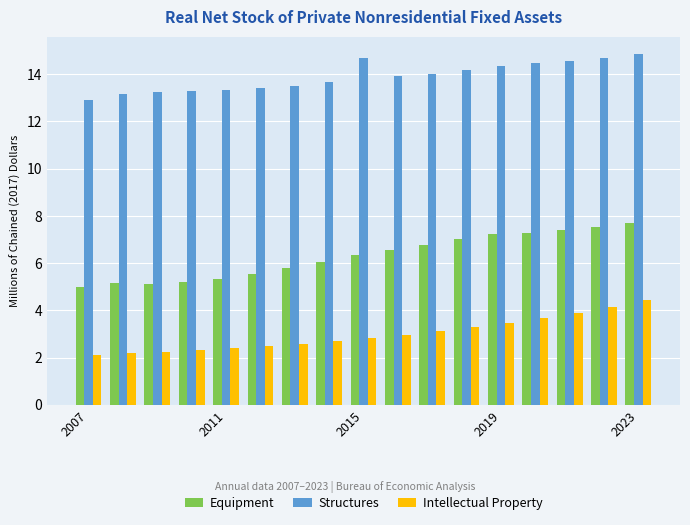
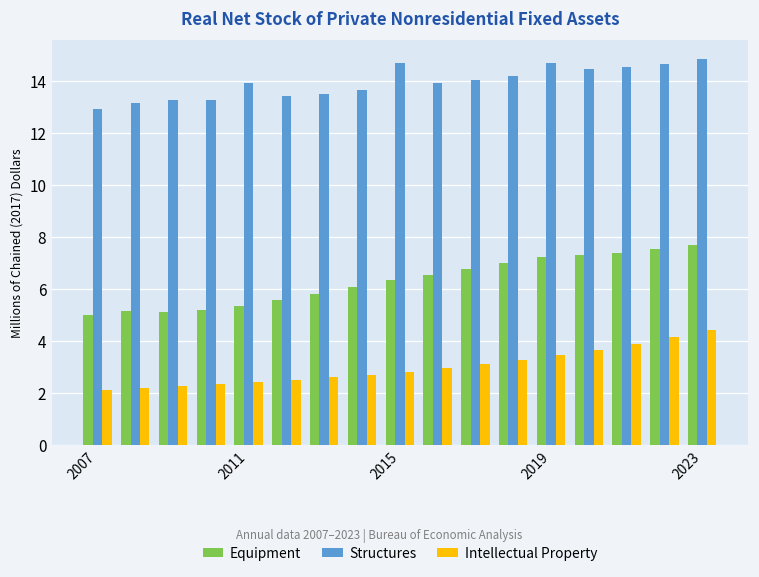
Structures, 2011: 13.3 -> 13.9
Structures, 2019: 14.4 -> 14.7
